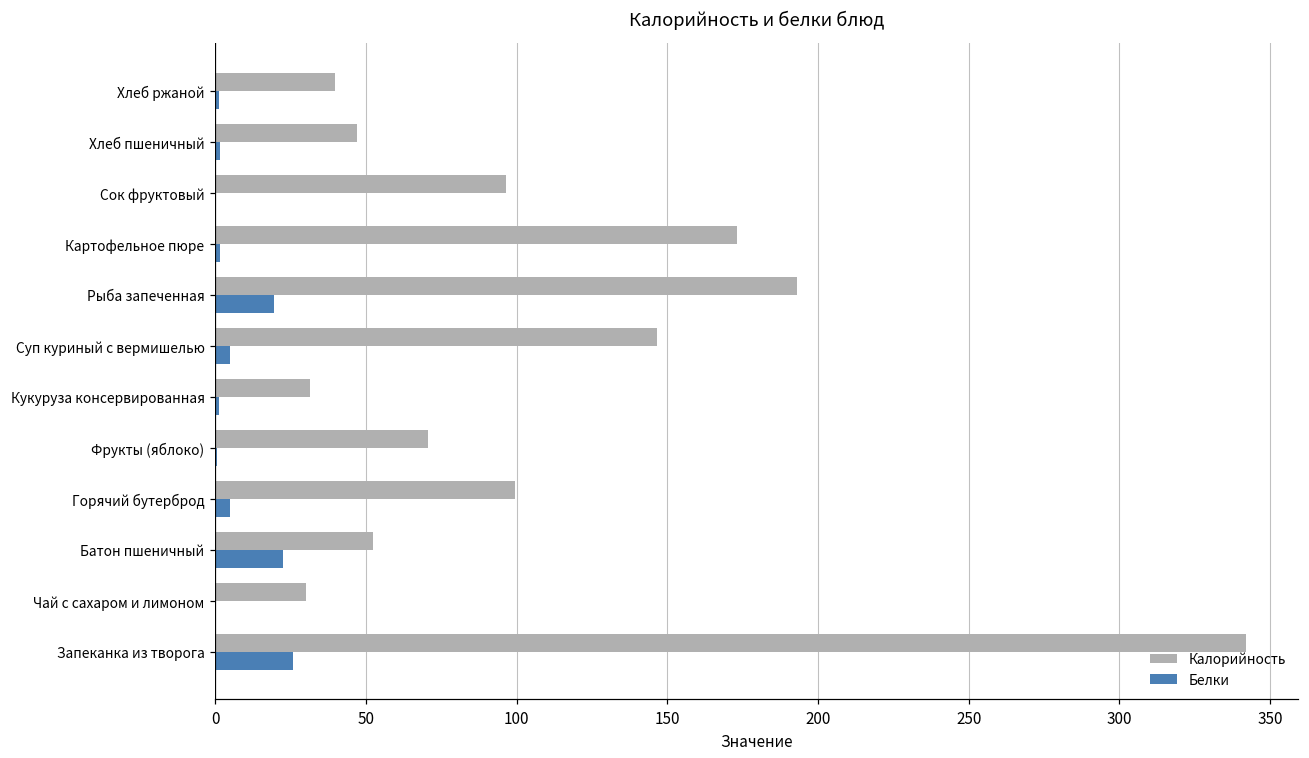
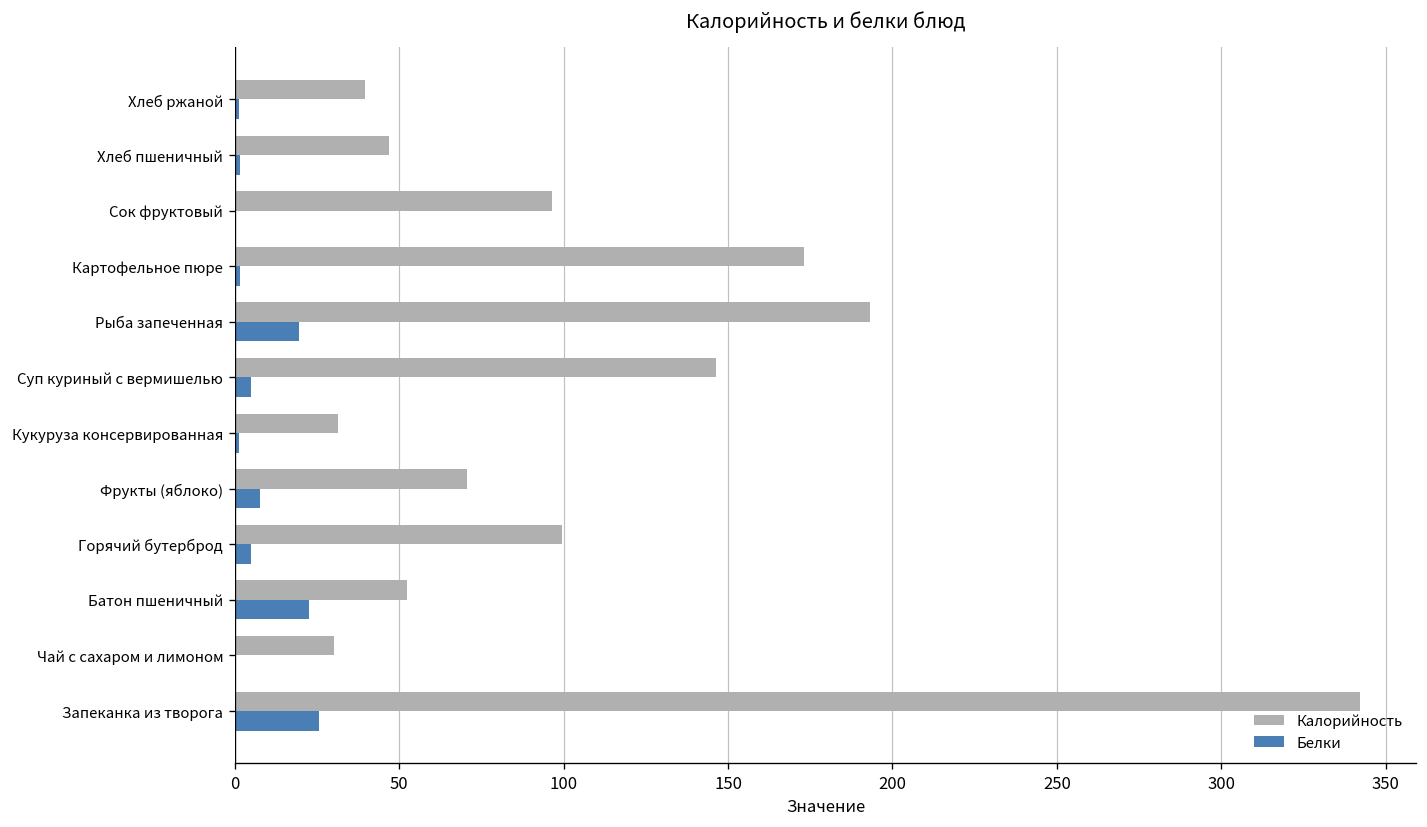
Белки, Фрукты (яблоко): 1 -> 8
